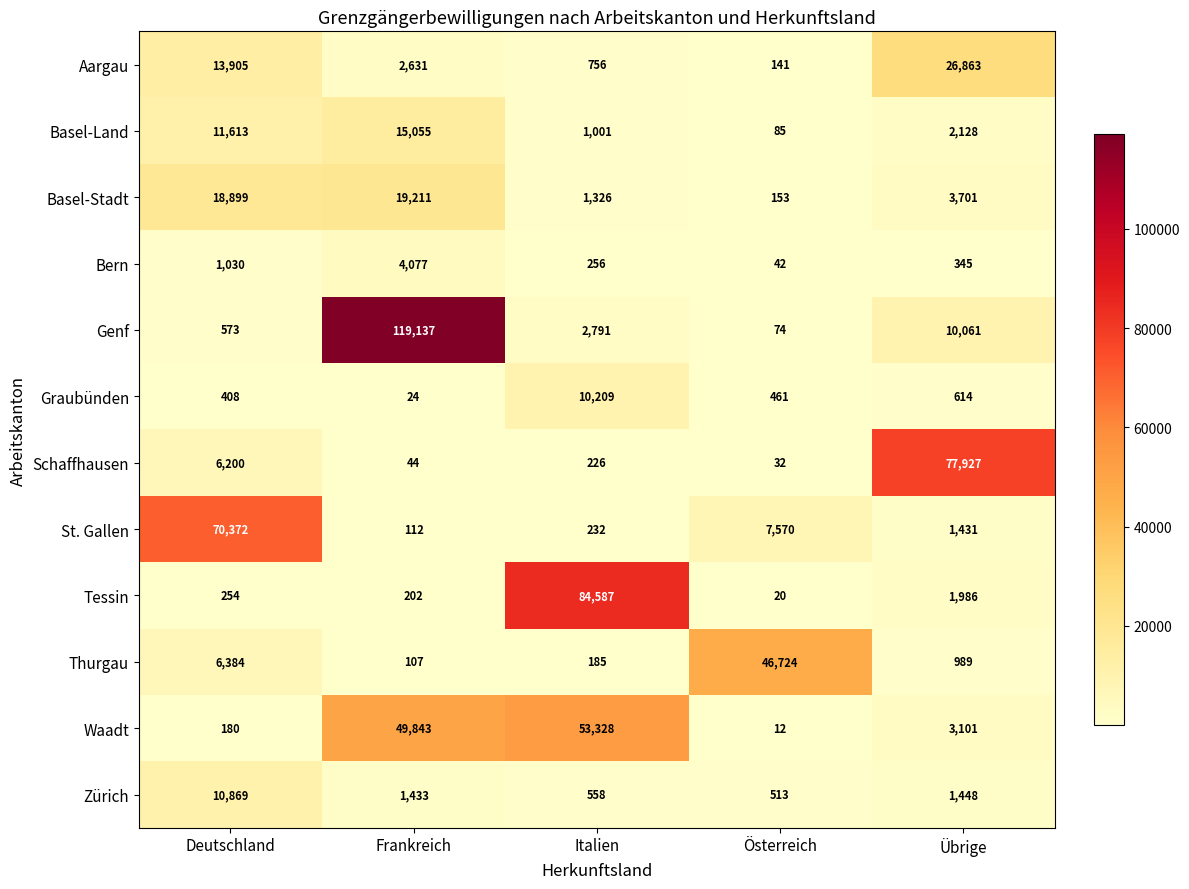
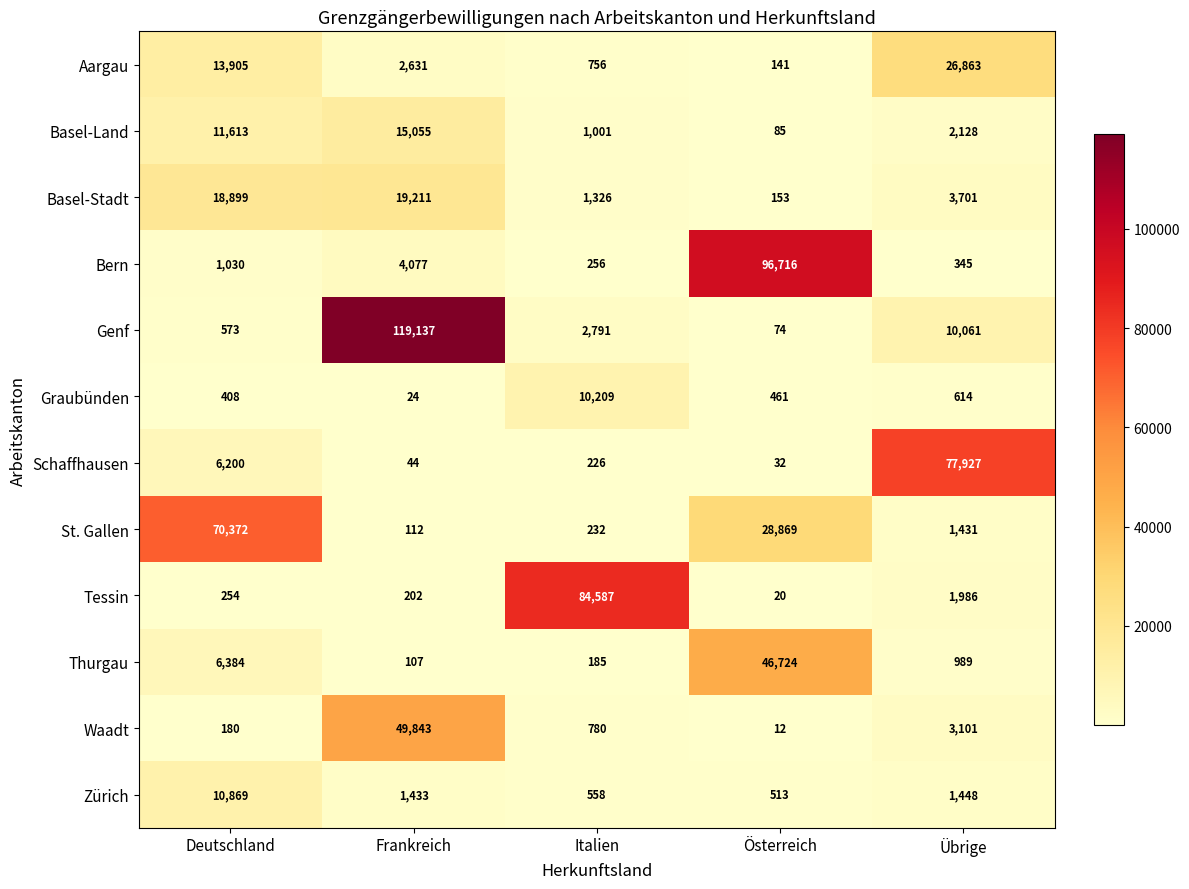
Bern, Österreich: 42 -> 96,716
St. Gallen, Österreich: 7,570 -> 28,869
Waadt, Italien: 53,328 -> 780
